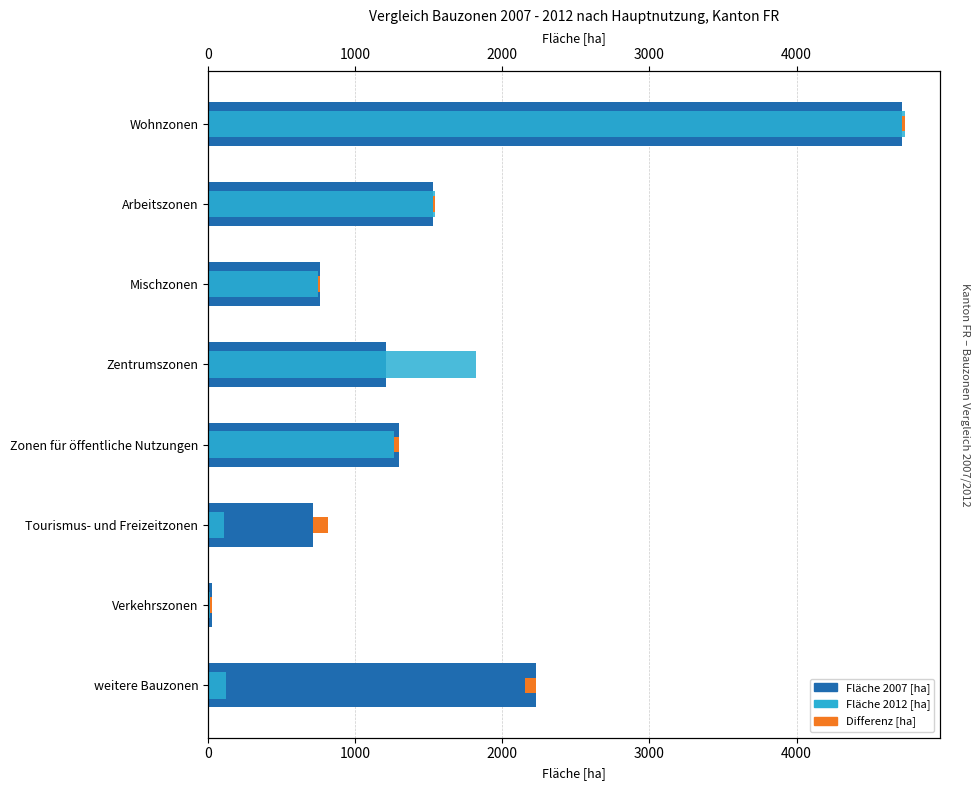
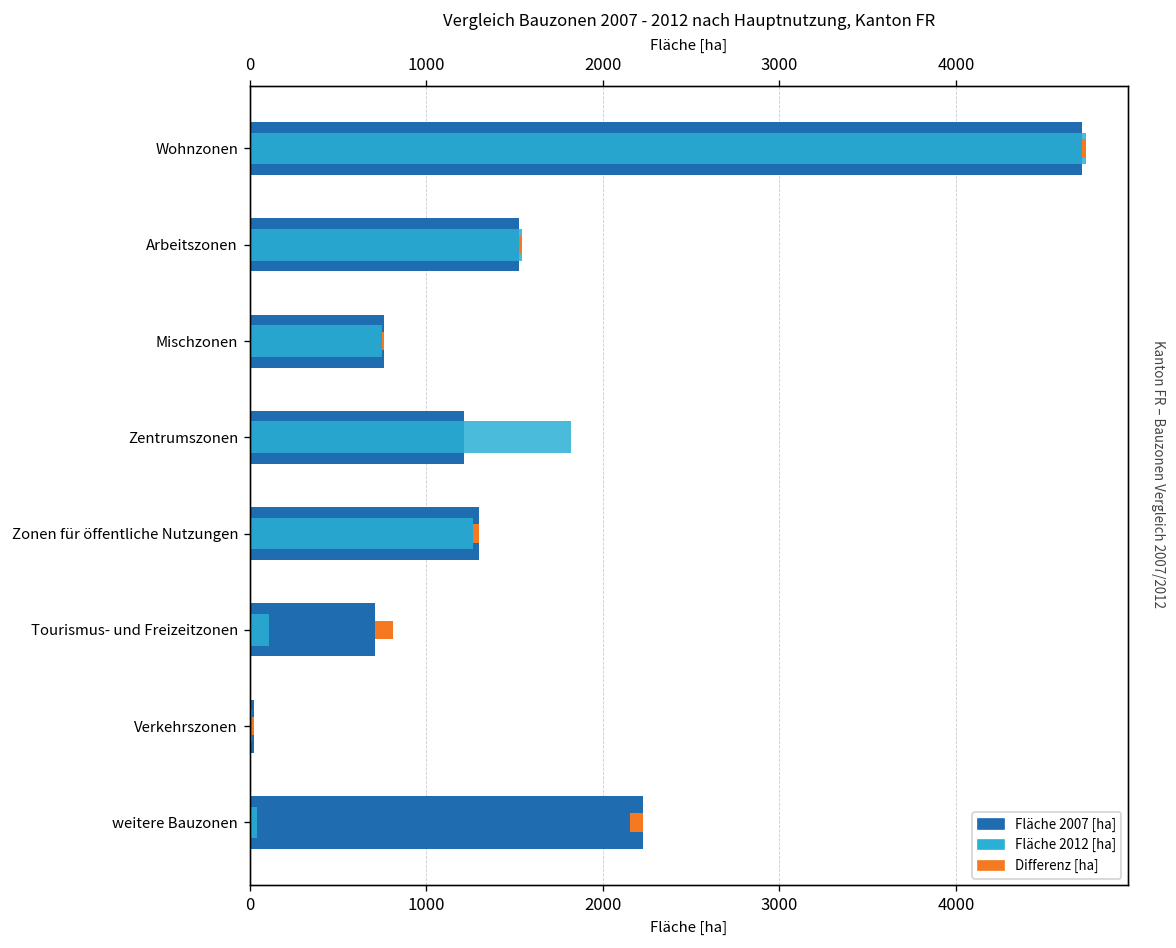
Fläche 2012 [ha], weitere Bauzonen: 120 -> 40
